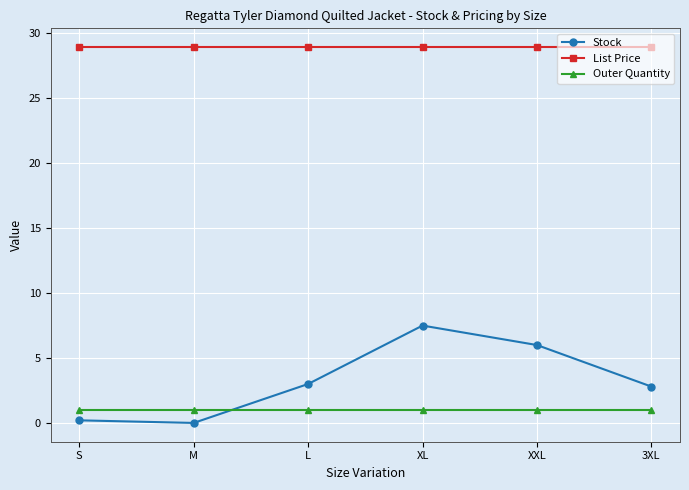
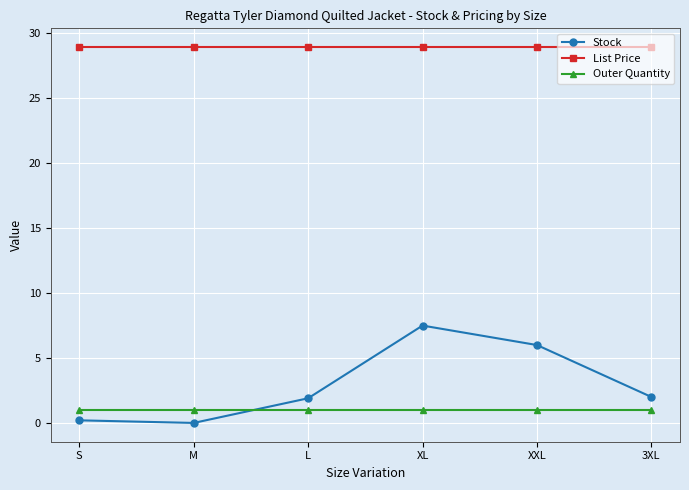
Stock, L: 3.0 -> 1.9
Stock, 3XL: 2.8 -> 2.0
